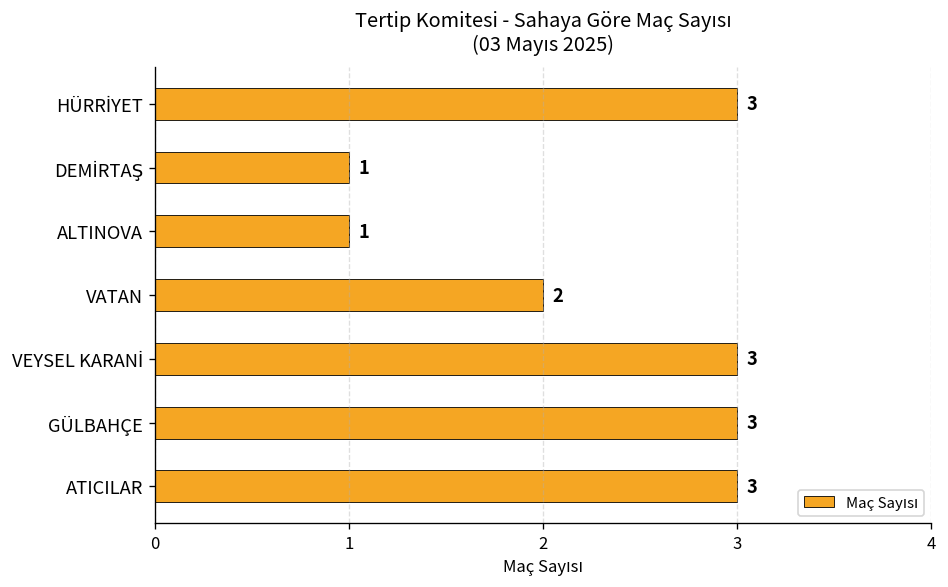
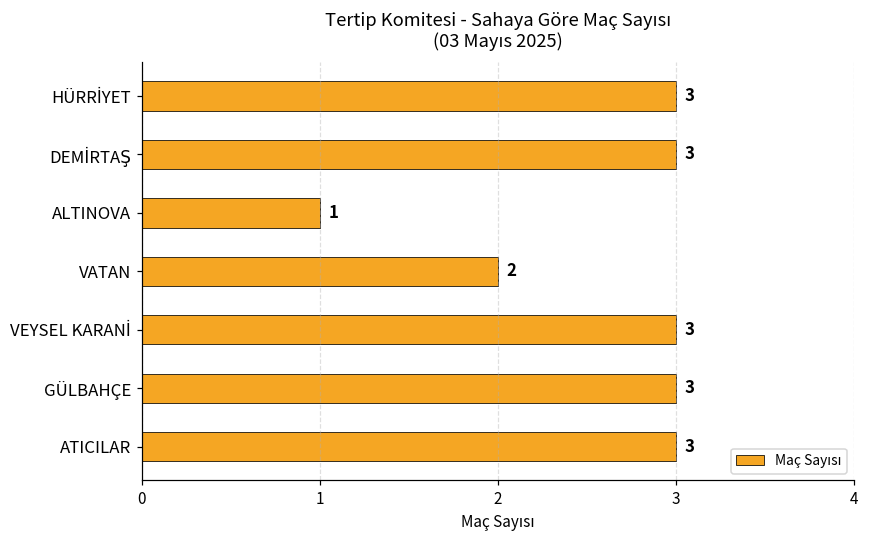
DEMİRTAŞ: 1 -> 3
